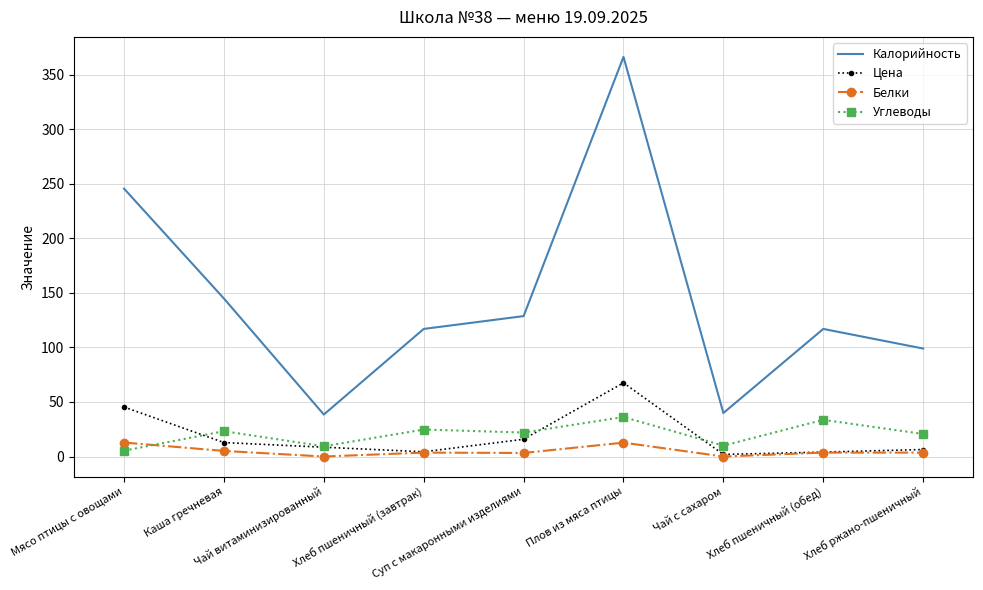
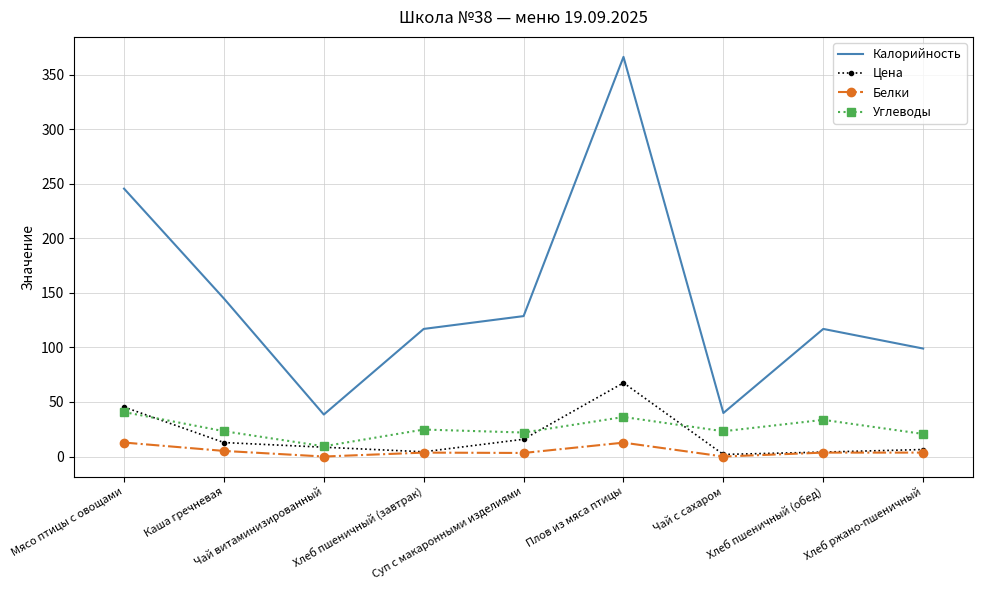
Углеводы, Мясо птицы с овощами: 5 -> 41
Углеводы, Чай с сахаром: 10 -> 23
